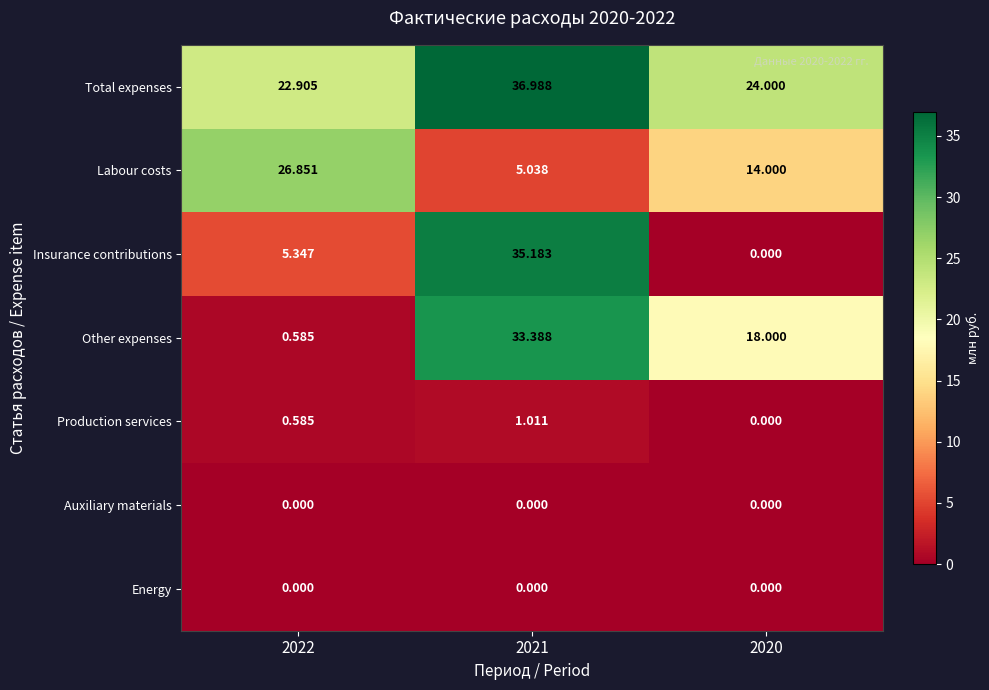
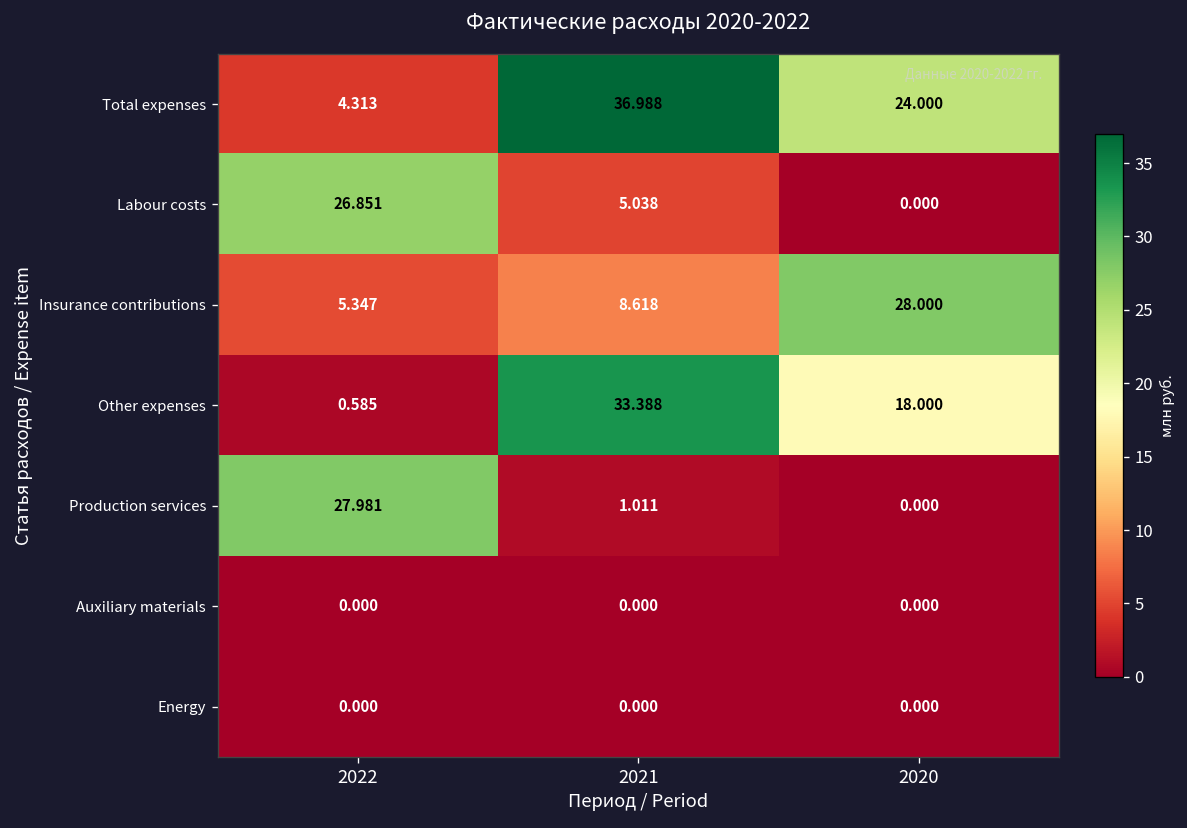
Total expenses, 2022: 22.905 -> 4.313
Labour costs, 2020: 14.000 -> 0.000
Insurance contributions, 2021: 35.183 -> 8.618
Insurance contributions, 2020: 0.000 -> 28.000
Production services, 2022: 0.585 -> 27.981
